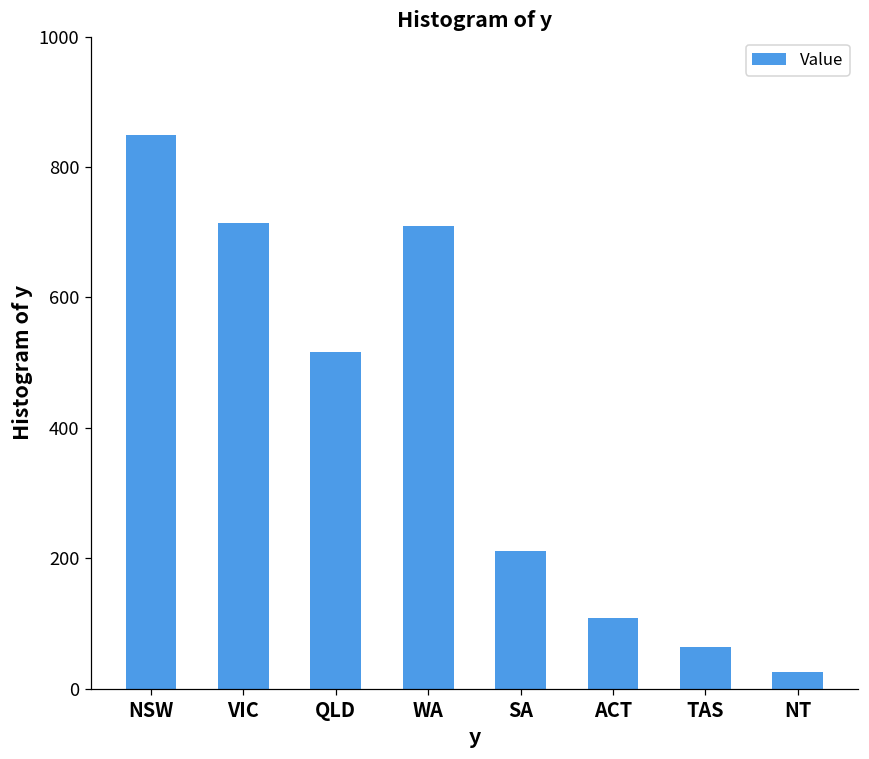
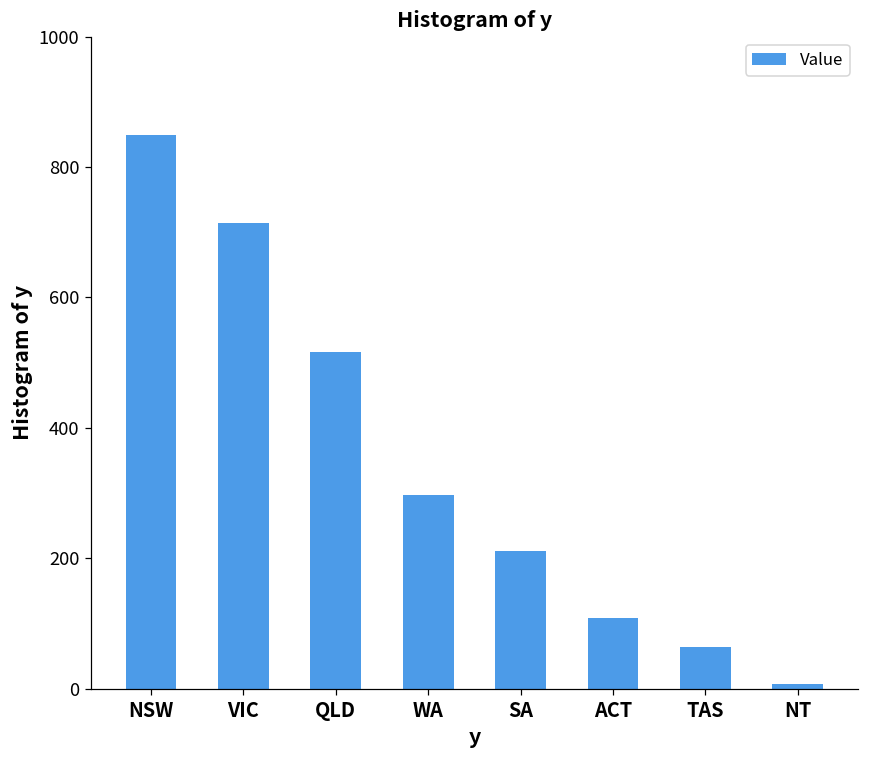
WA: 710 -> 300
NT: 30 -> 10
